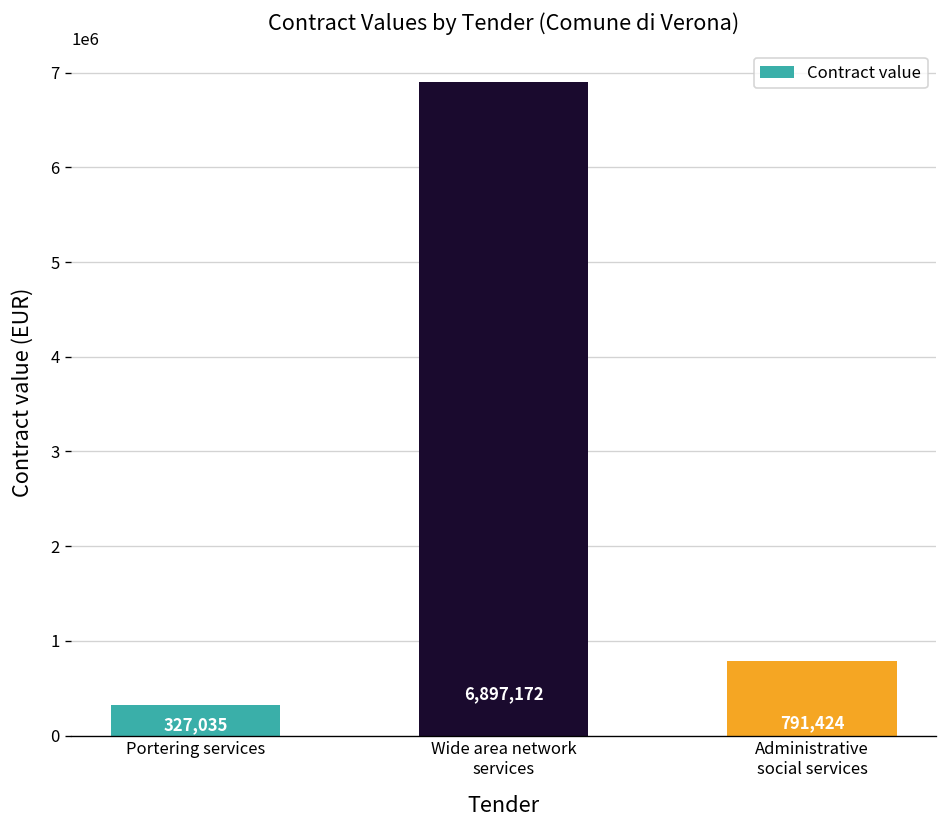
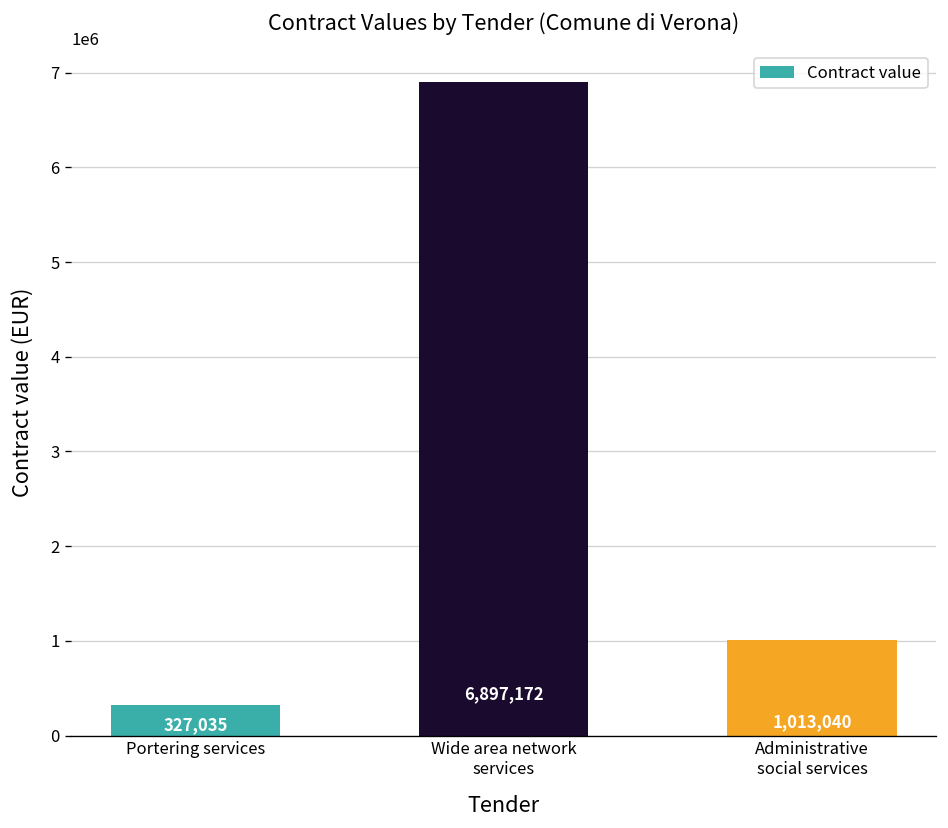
Administrative social services: 791,424 -> 1,013,040
